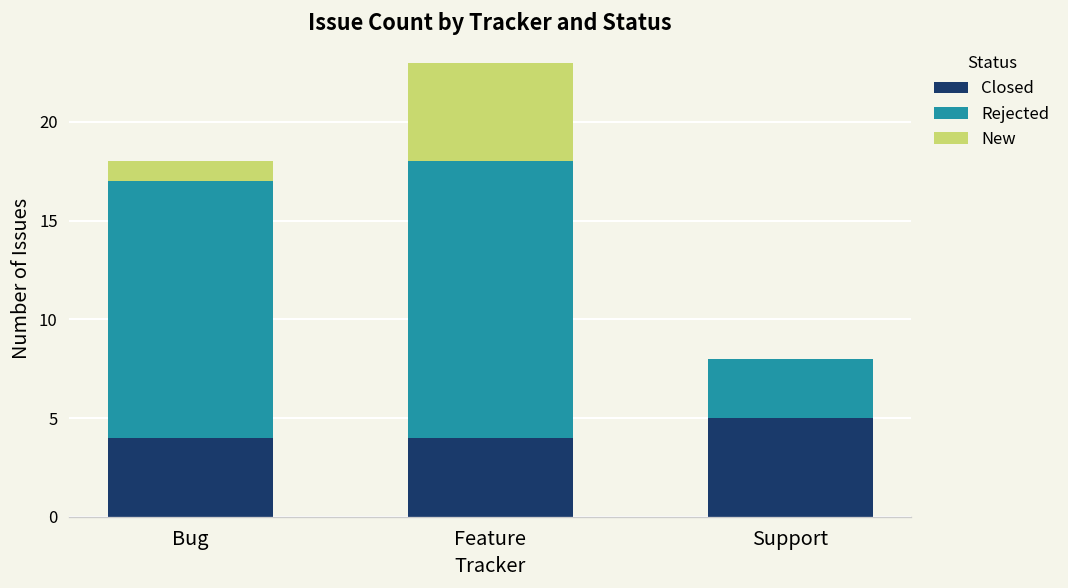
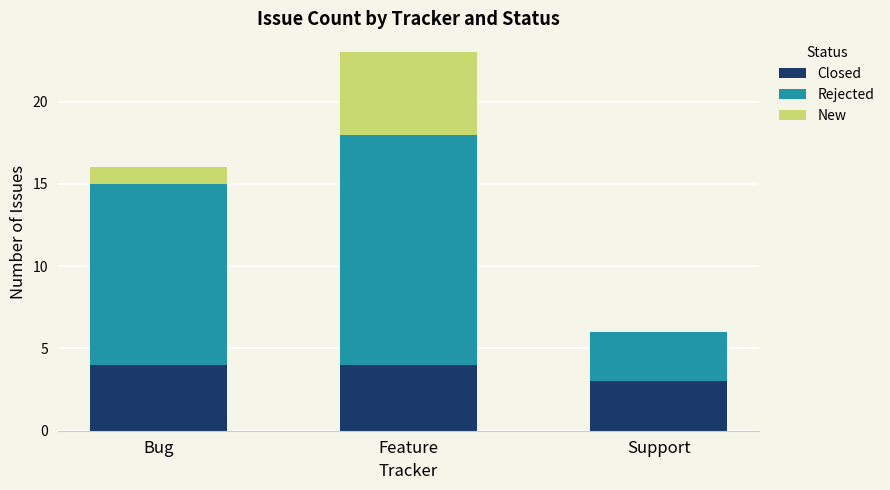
Rejected, Bug: 13 -> 11
Closed, Support: 5 -> 3
